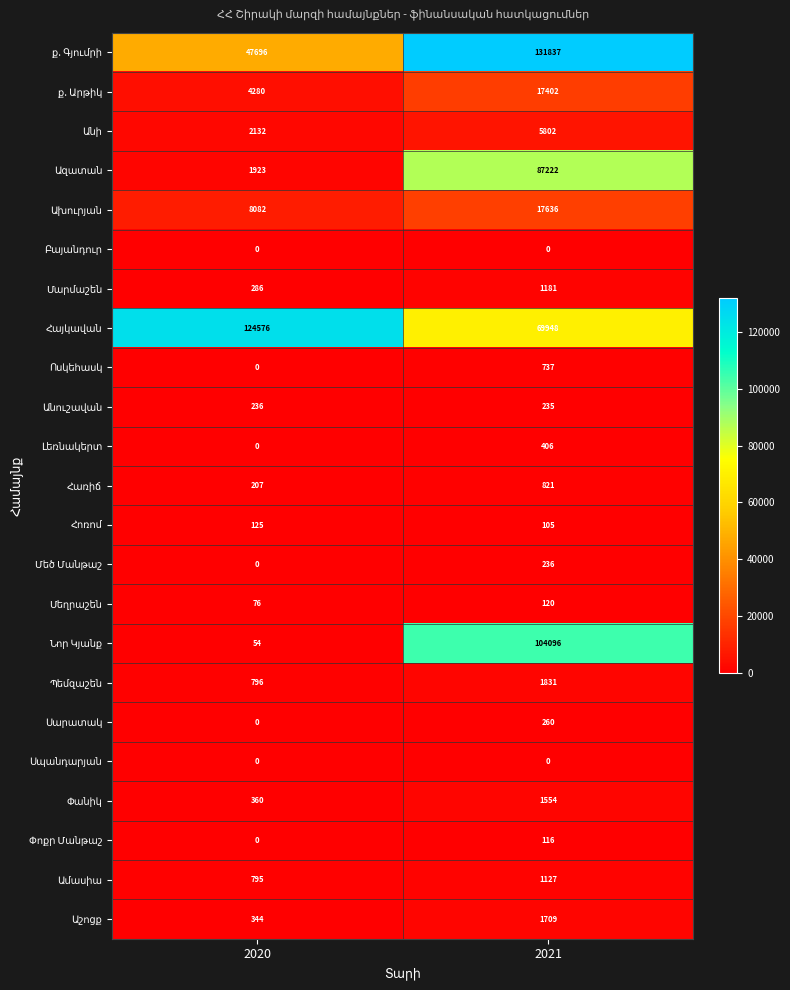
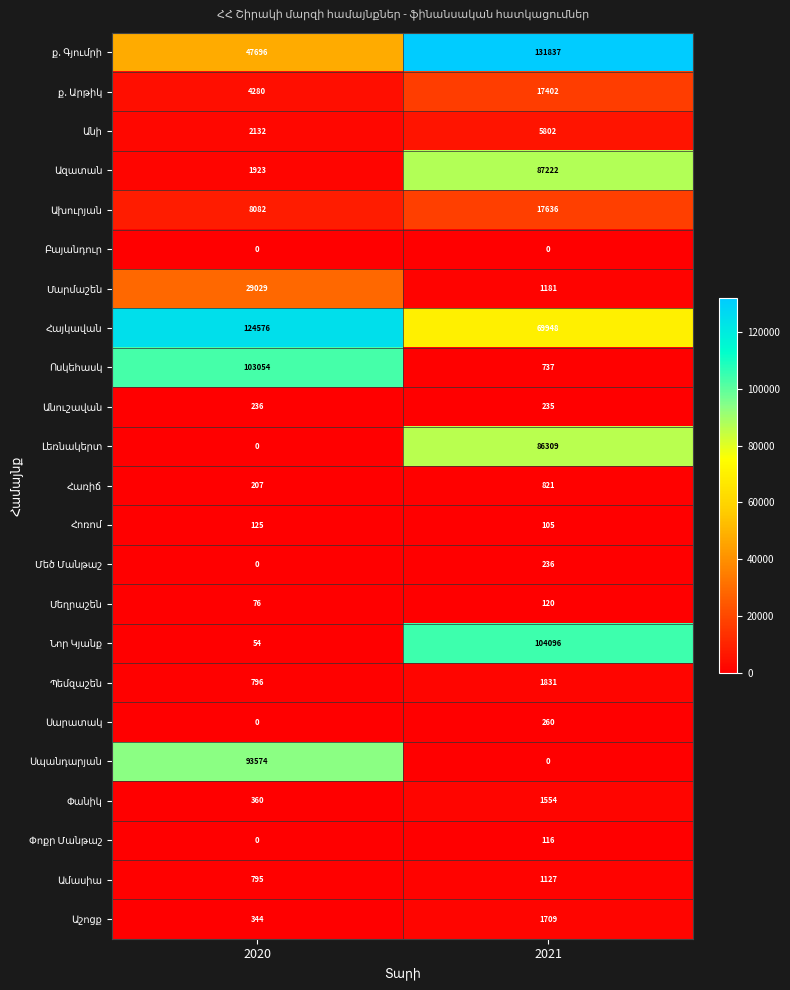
Մարմաշեն, 2020: 286 -> 29029
Ոսկեհասկ, 2020: 0 -> 103054
Լեռնակերտ, 2021: 406 -> 86309
Սպանդարյան, 2020: 0 -> 93574
